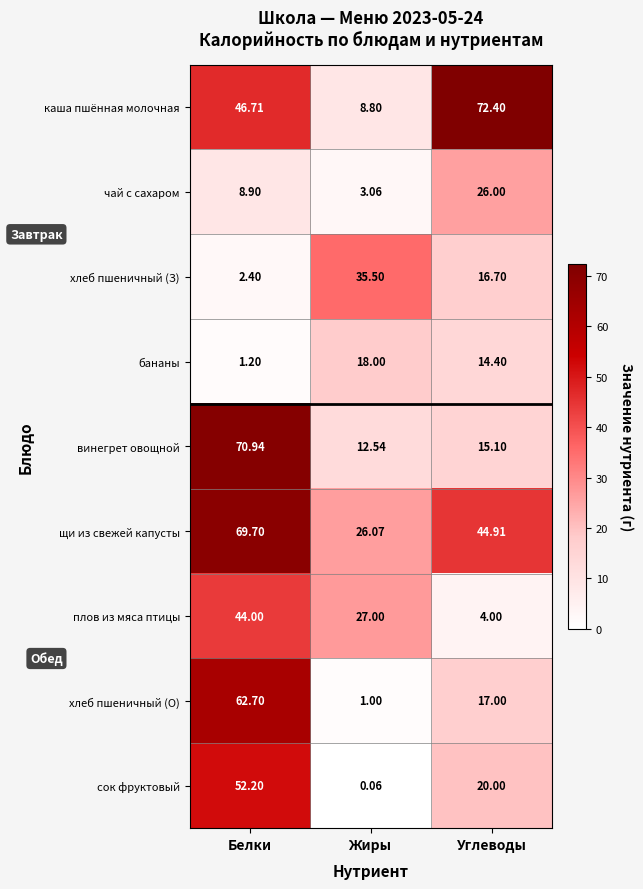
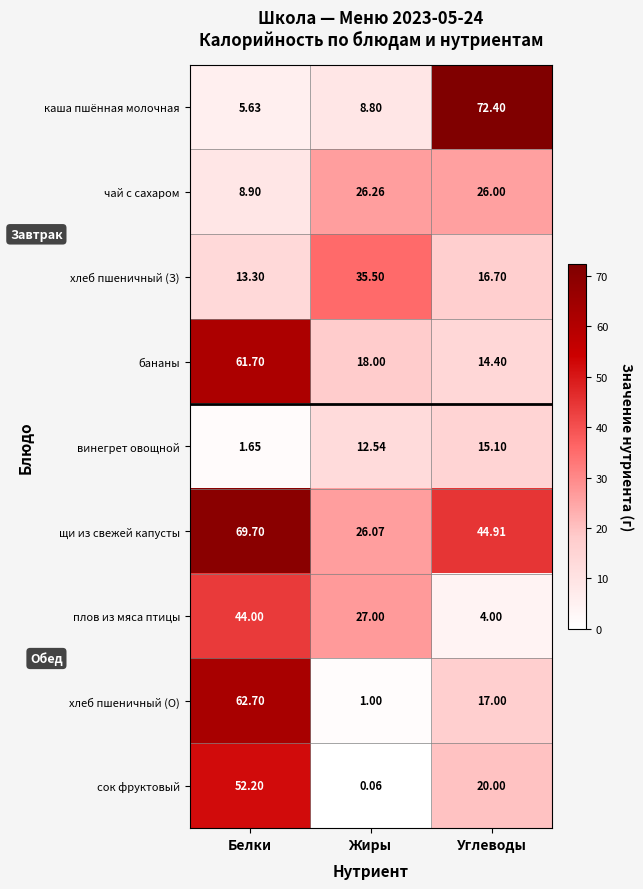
каша пшённая молочная, Белки: 46.71 -> 5.63
чай с сахаром, Жиры: 3.06 -> 26.26
хлеб пшеничный (З), Белки: 2.40 -> 13.30
бананы, Белки: 1.20 -> 61.70
винегрет овощной, Белки: 70.94 -> 1.65
